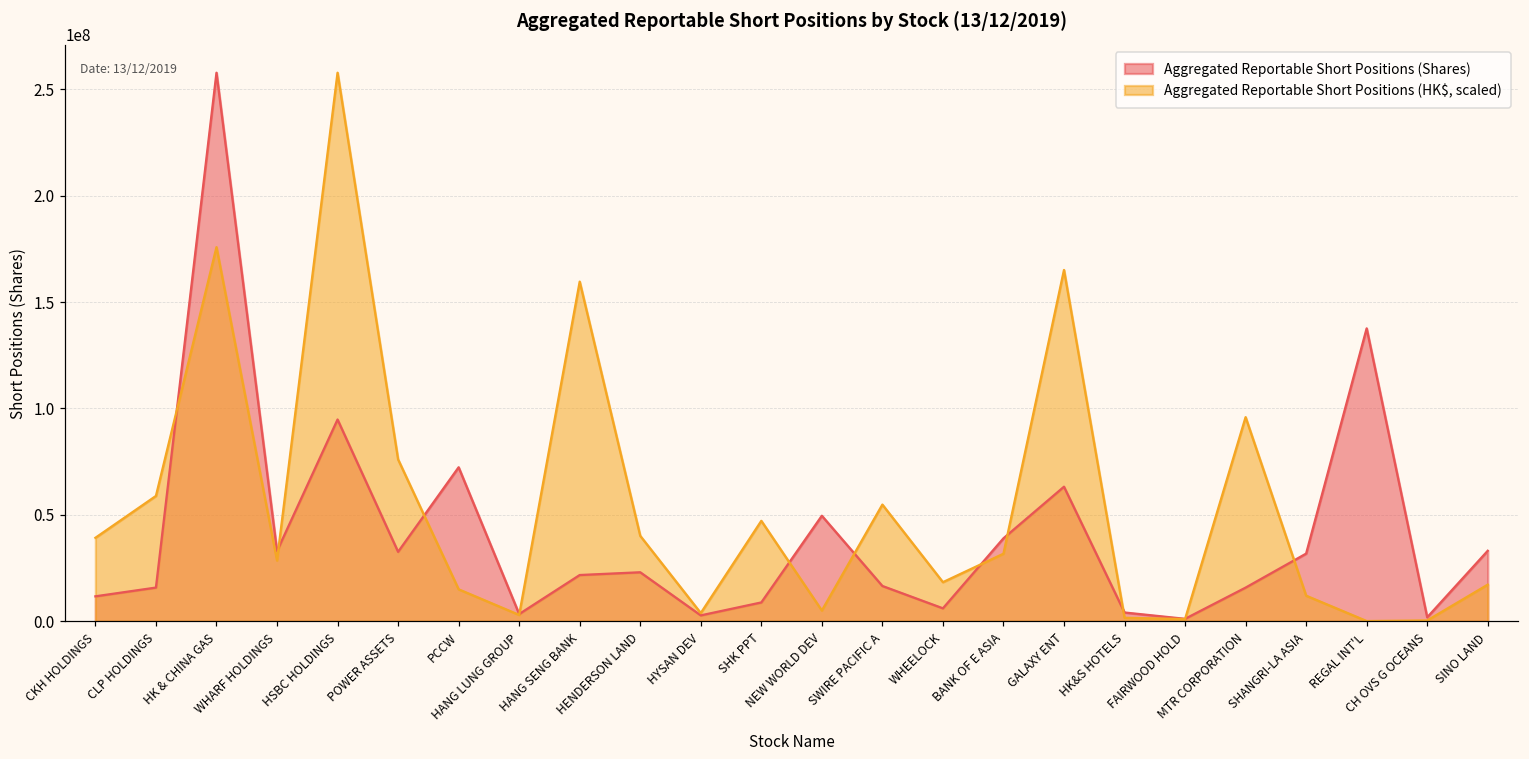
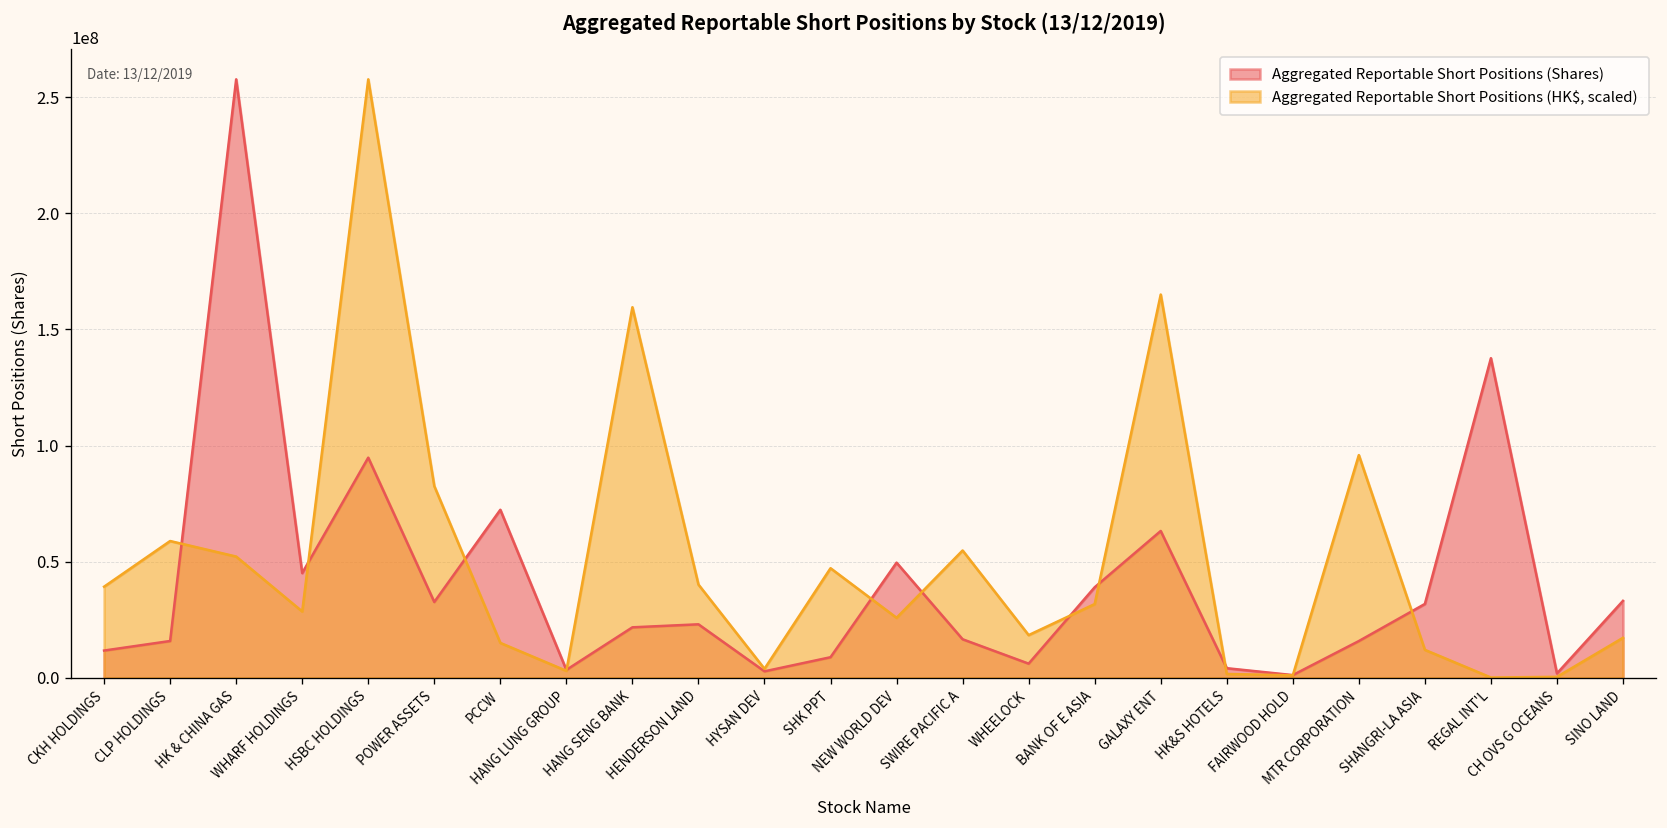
Aggregated Reportable Short Positions (HK$, scaled), HK & CHINA GAS: 176000000 -> 52000000
Aggregated Reportable Short Positions (Shares), WHARF HOLDINGS: 33000000 -> 45000000
Aggregated Reportable Short Positions (HK$, scaled), POWER ASSETS: 76000000 -> 83000000
Aggregated Reportable Short Positions (HK$, scaled), NEW WORLD DEV: 5000000 -> 26000000
